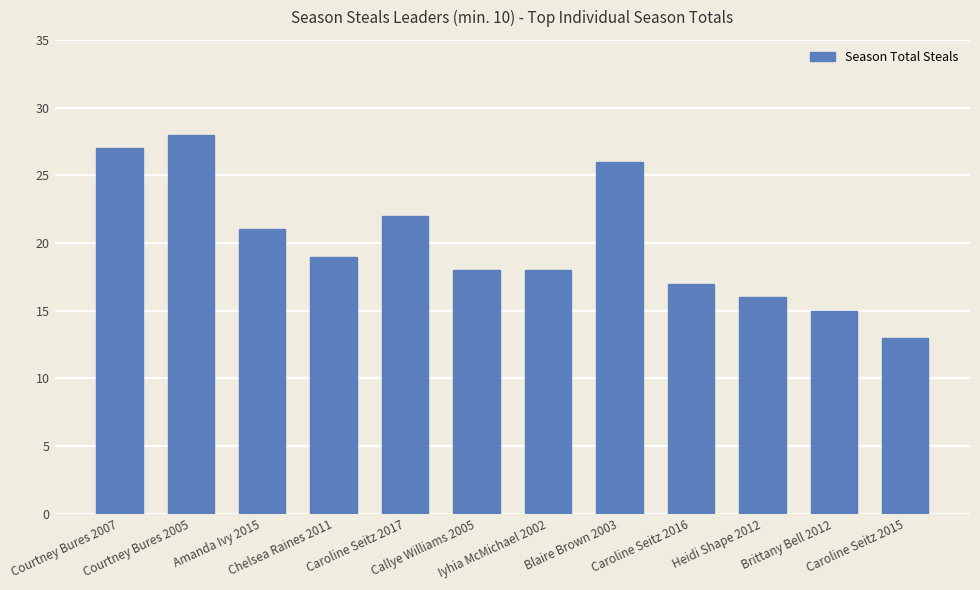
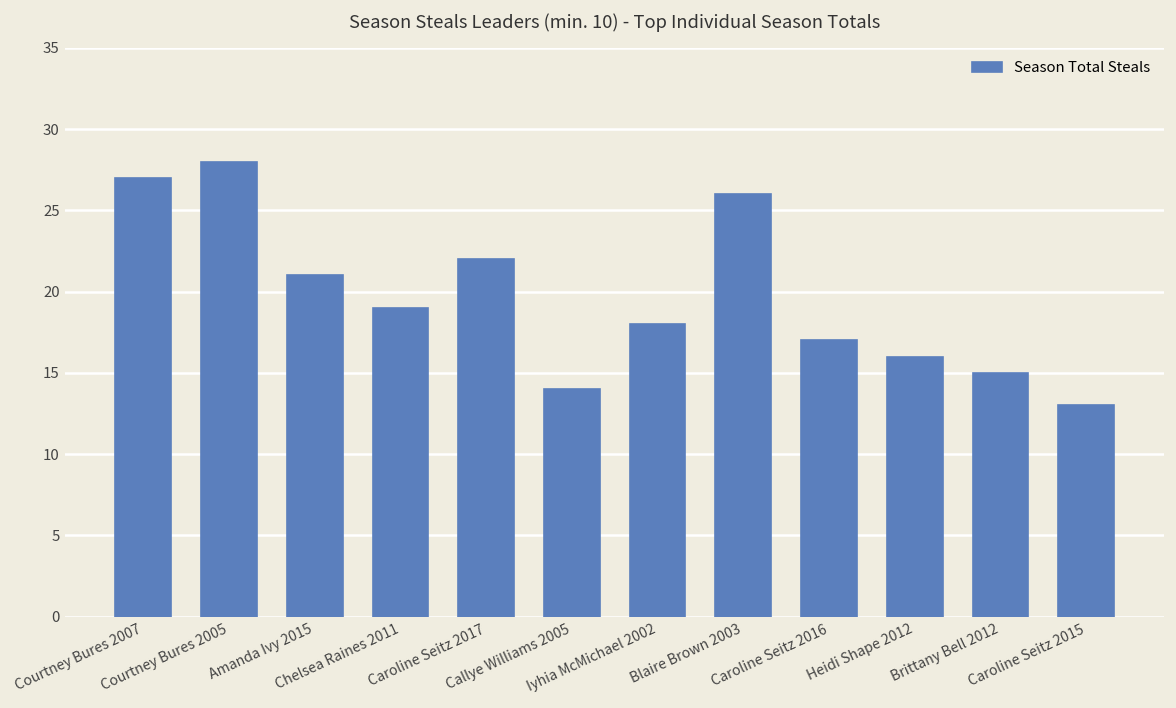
Callye Williams 2005: 18 -> 14
